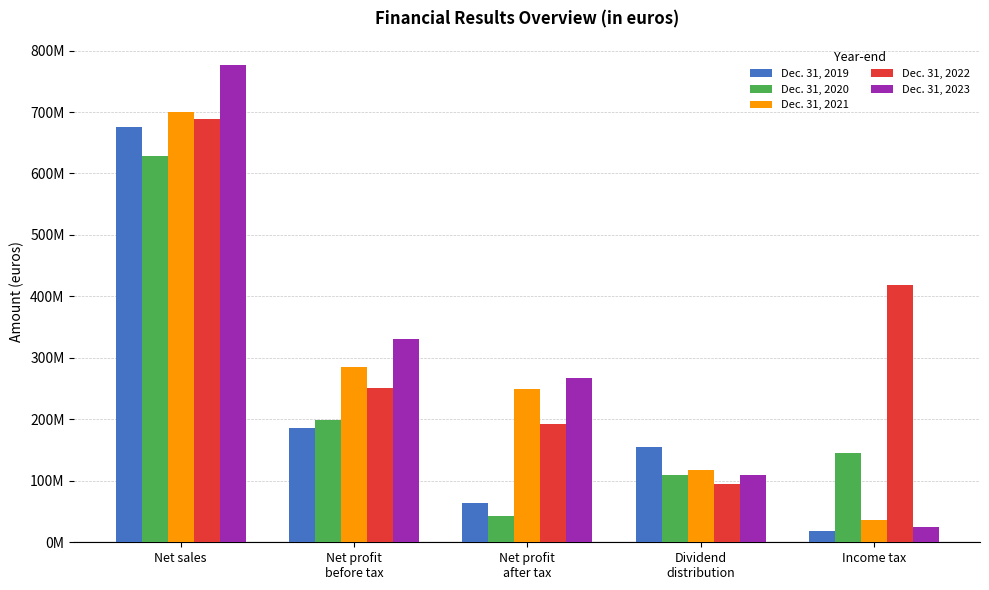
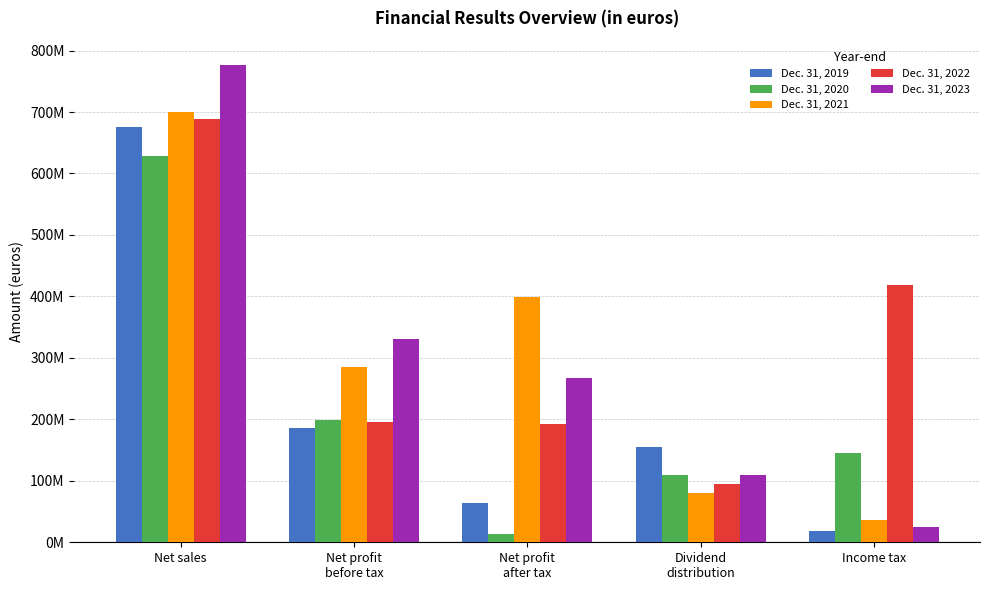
Dec. 31, 2022, Net profit before tax: 250000000 -> 200000000
Dec. 31, 2020, Net profit after tax: 40000000 -> 10000000
Dec. 31, 2021, Net profit after tax: 250000000 -> 400000000
Dec. 31, 2021, Dividend distribution: 120000000 -> 80000000
